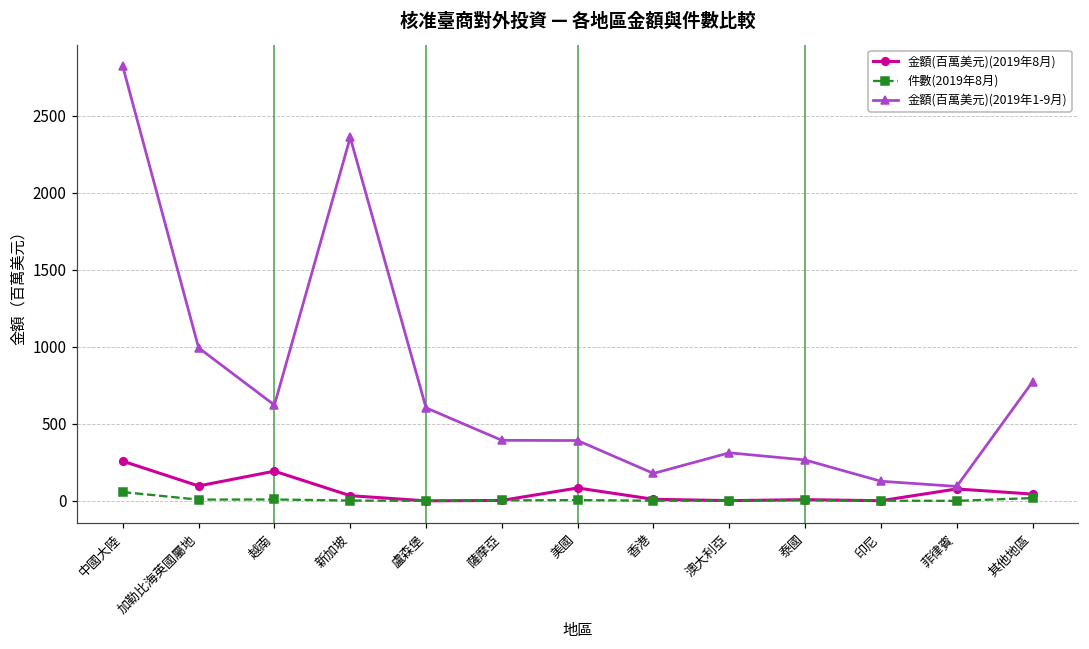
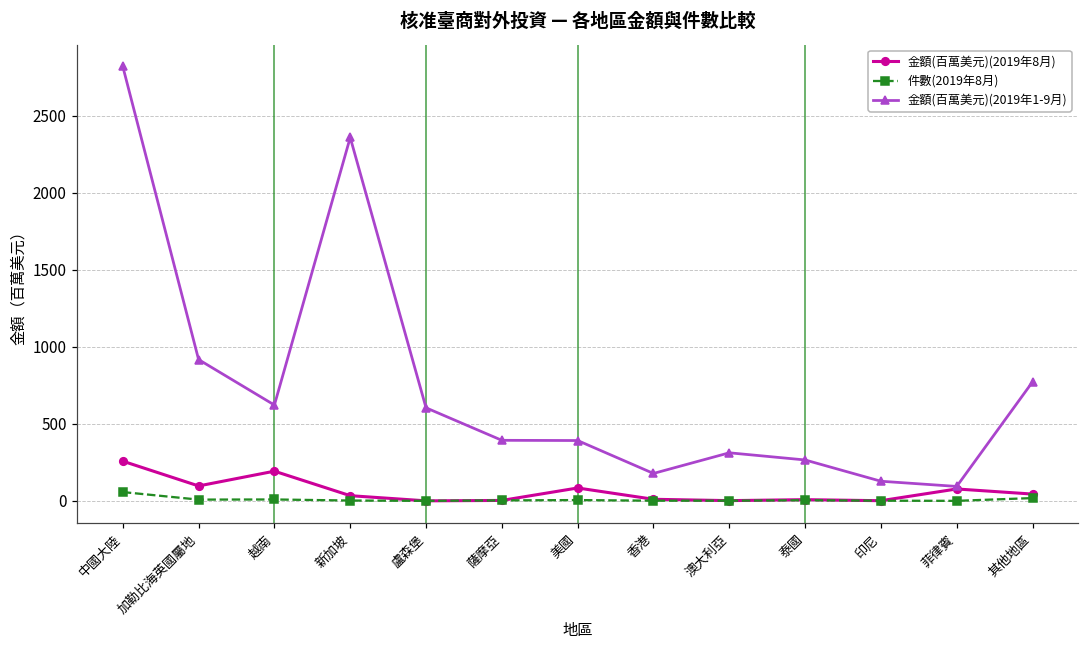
金額(百萬美元)(2019年1-9月), 加勒比海英國屬地: 990 -> 920
